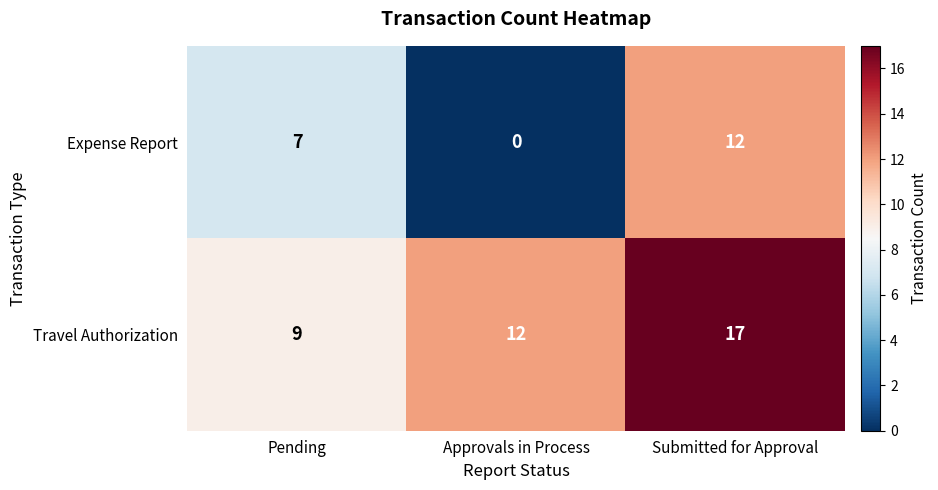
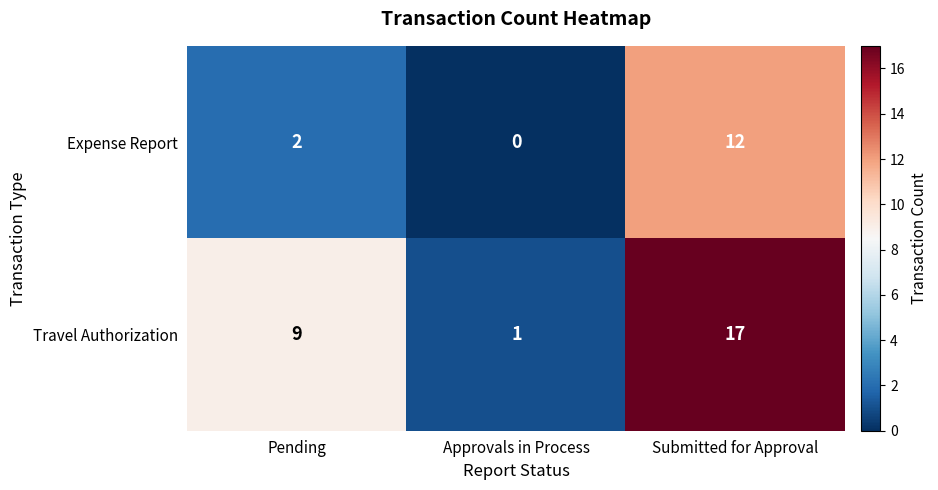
Expense Report, Pending: 7 -> 2
Travel Authorization, Approvals in Process: 12 -> 1
